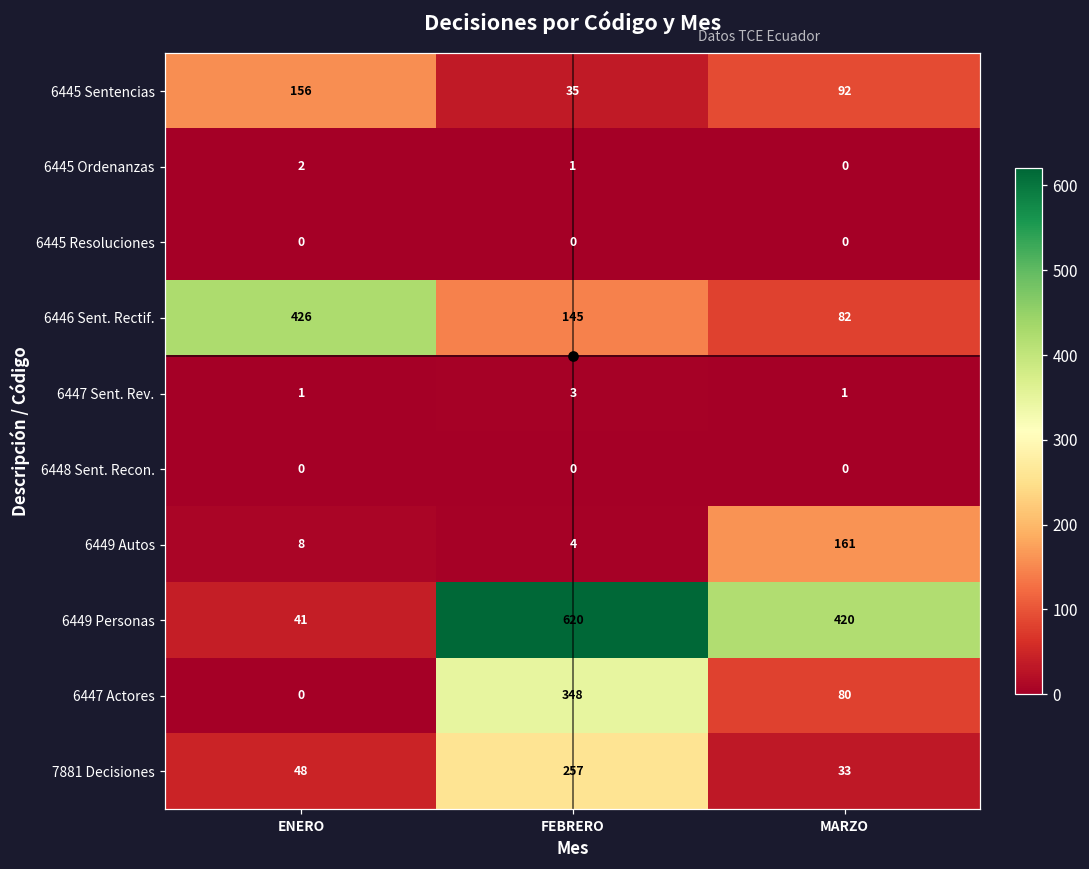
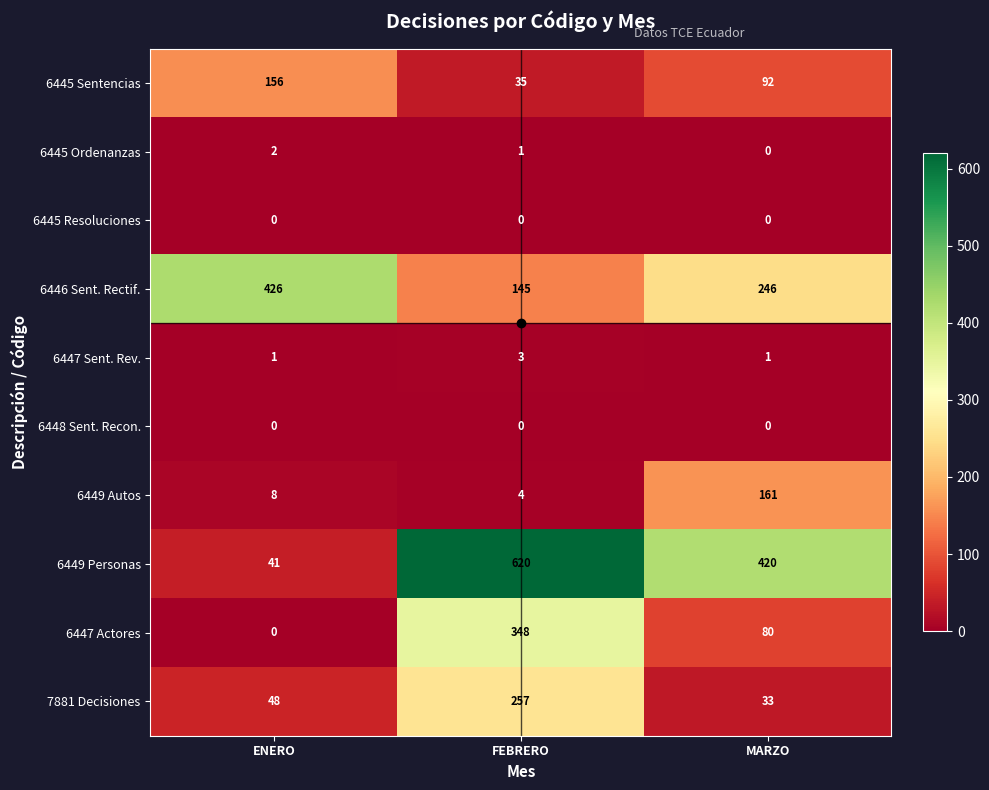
6446 Sent. Rectif., MARZO: 82 -> 246
